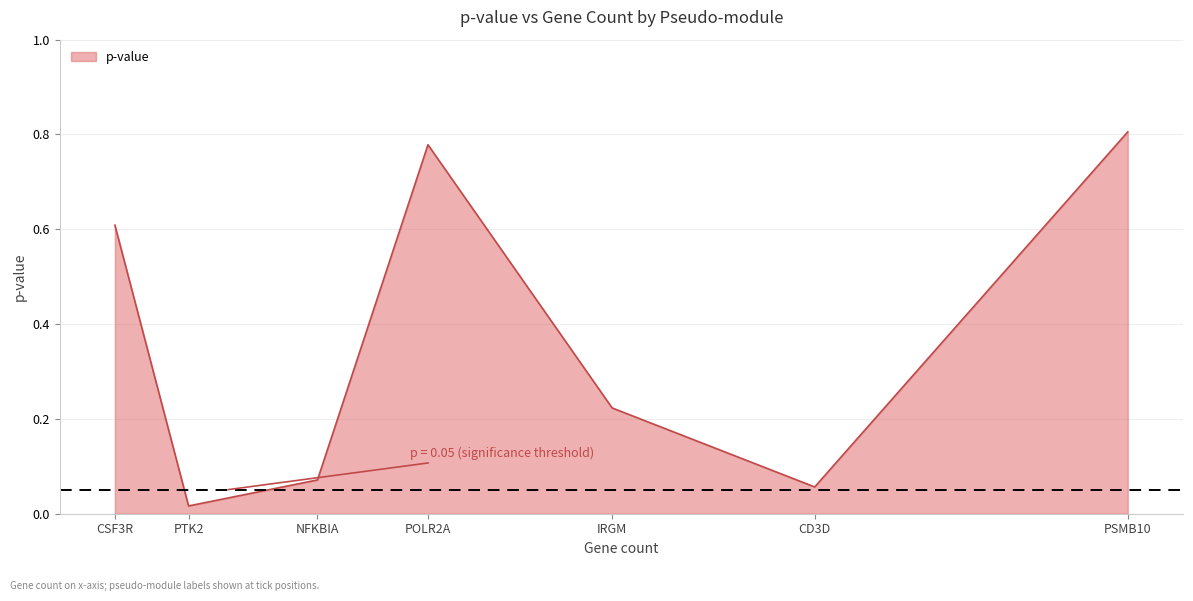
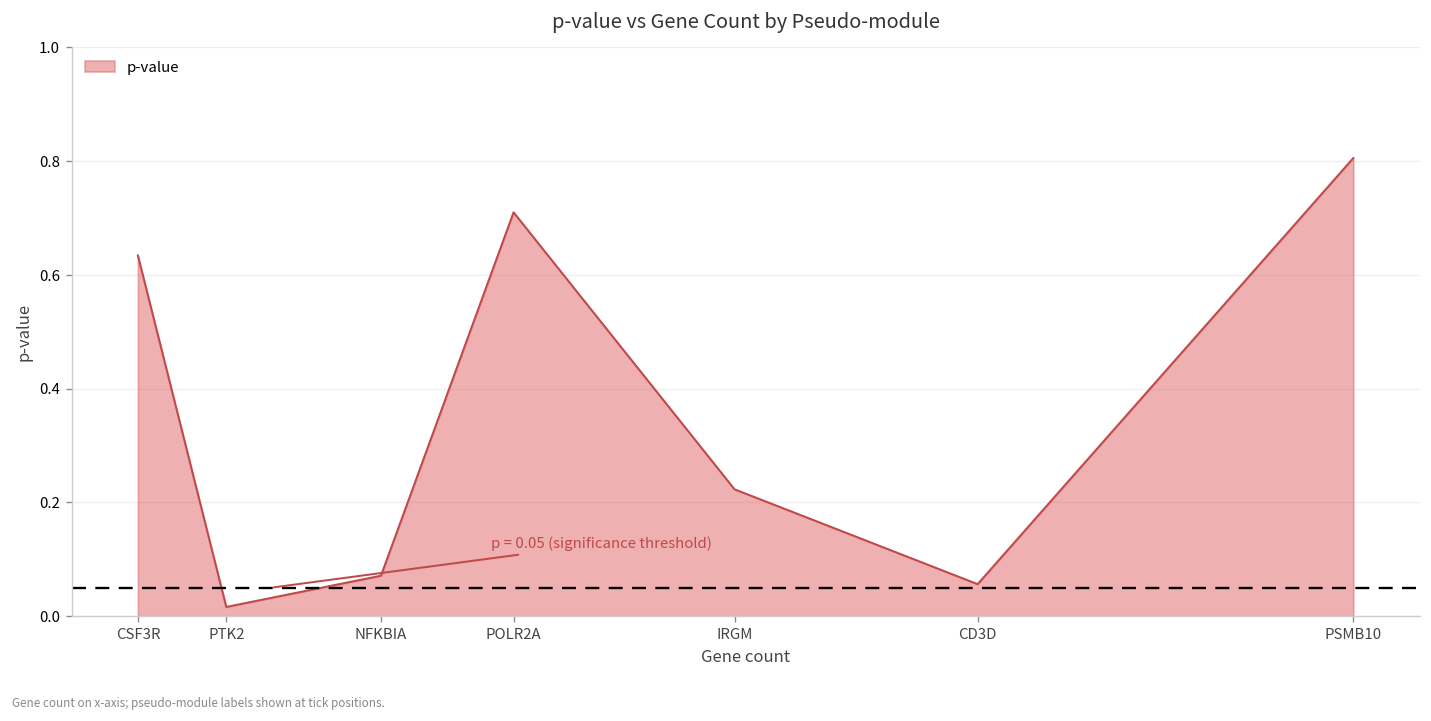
CSF3R: 0.61 -> 0.63
POLR2A: 0.78 -> 0.71
